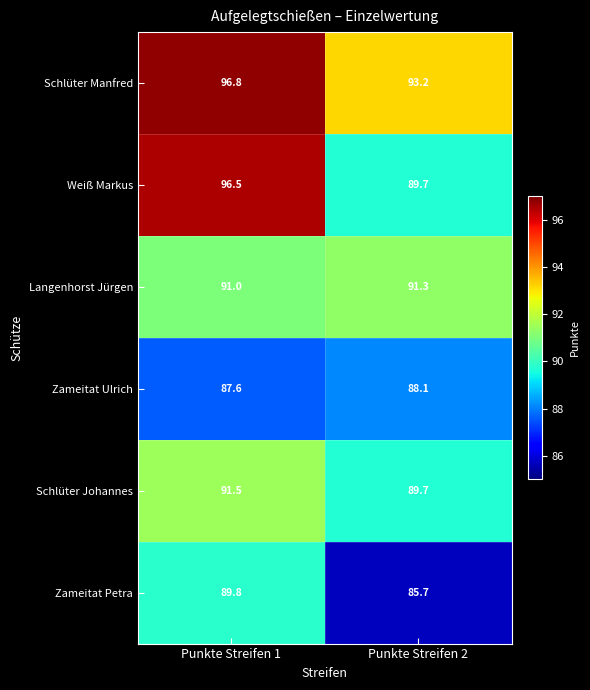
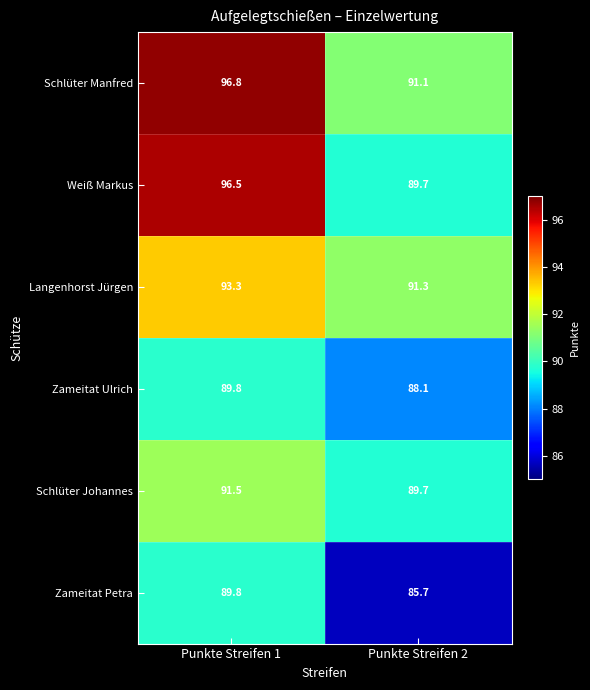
Schlüter Manfred, Punkte Streifen 2: 93.2 -> 91.1
Langenhorst Jürgen, Punkte Streifen 1: 91.0 -> 93.3
Zameitat Ulrich, Punkte Streifen 1: 87.6 -> 89.8
